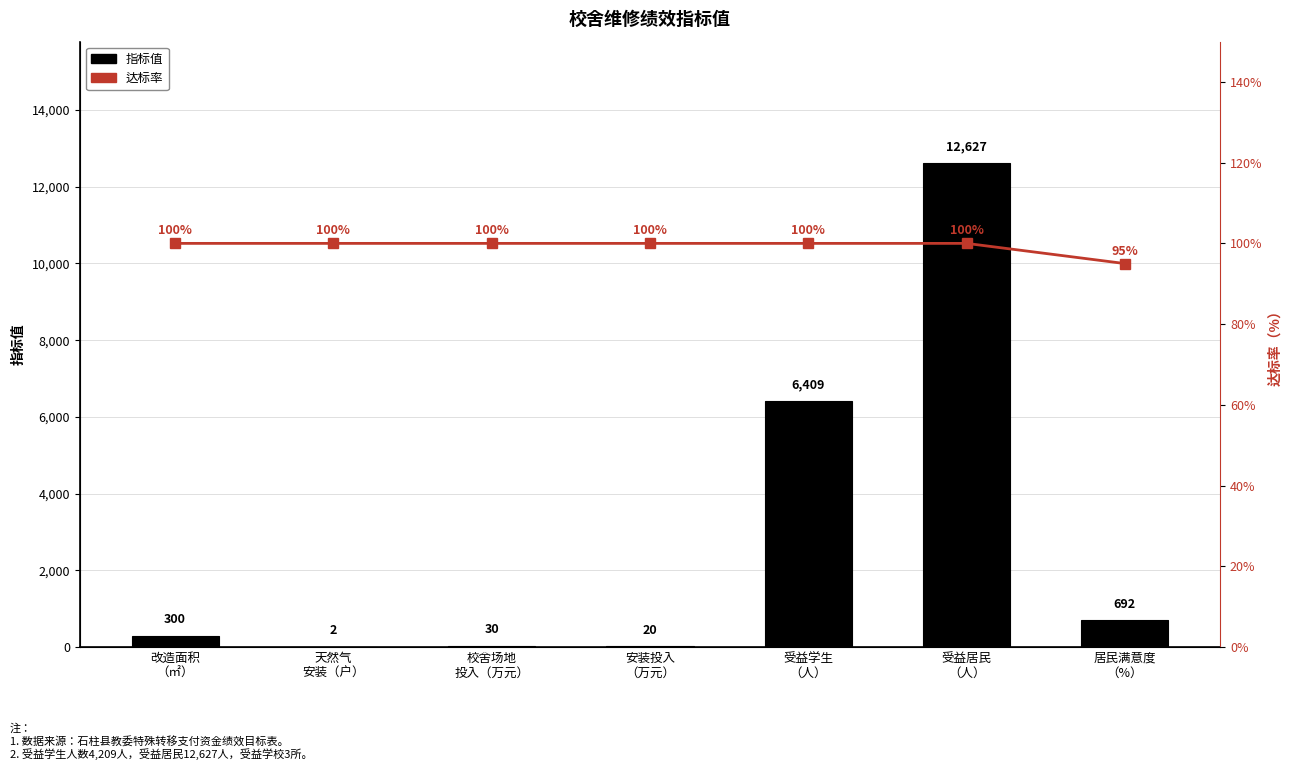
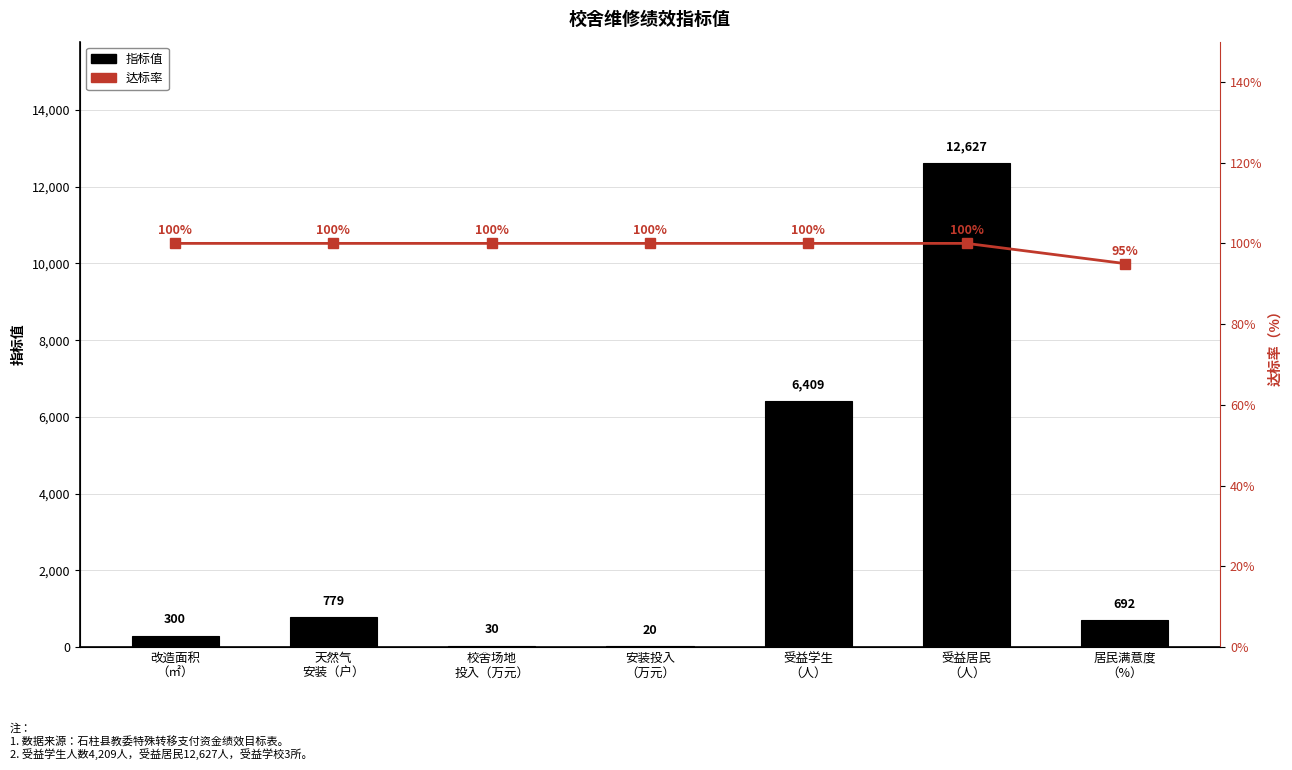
指标值, 天然气 安装（户）: 2 -> 779
